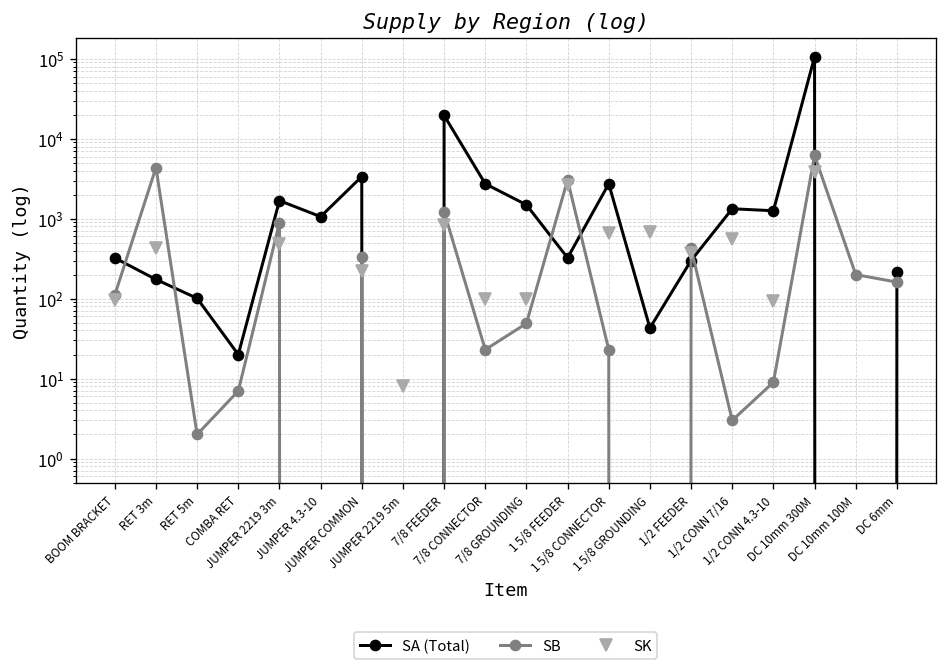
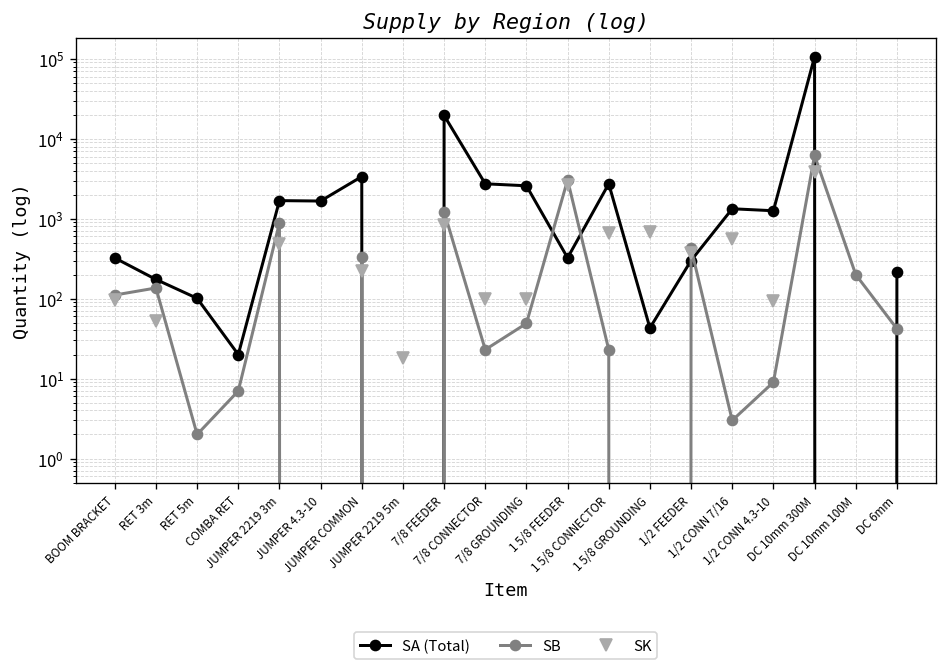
SB, RET 3m: 4000 -> 140
SK, RET 3m: 400 -> 50
SA (Total), JUMPER 4.3-10: 1100 -> 1700
SK, JUMPER 2219 5m: 8 -> 18
SA (Total), 7/8 GROUNDING: 1500 -> 2600
SB, DC 6mm: 160 -> 40
